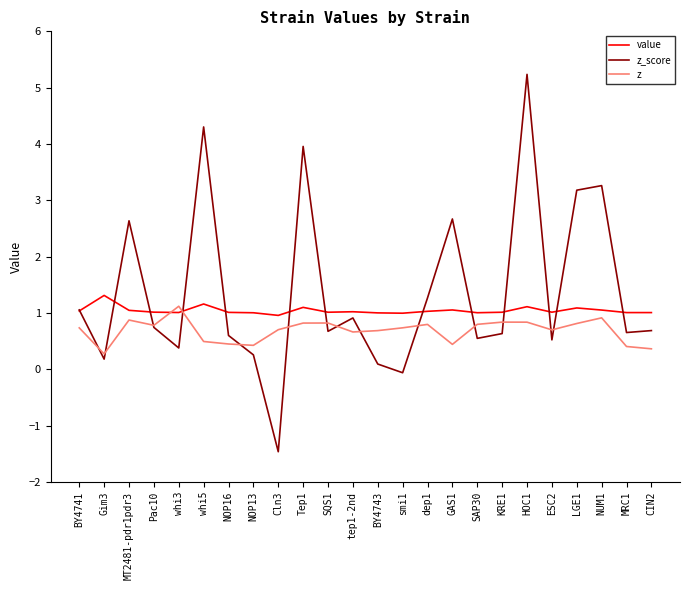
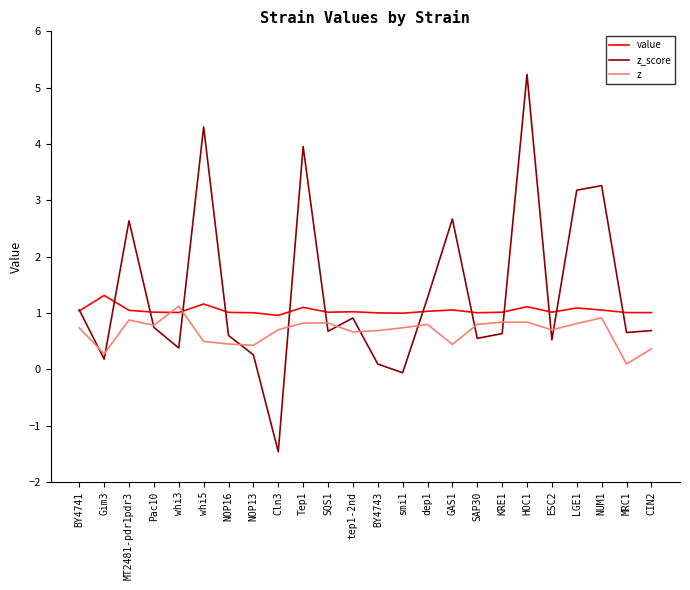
z, MRC1: 0.4 -> 0.1
